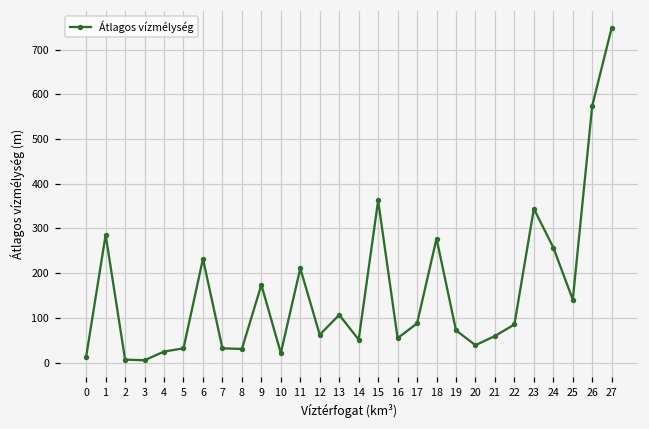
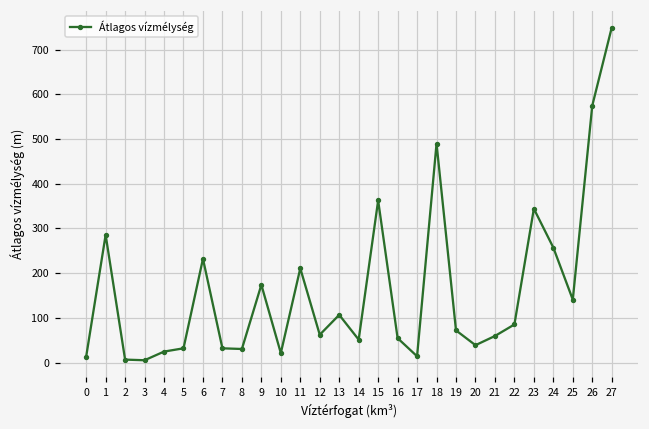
17: 90 -> 10
18: 280 -> 490
